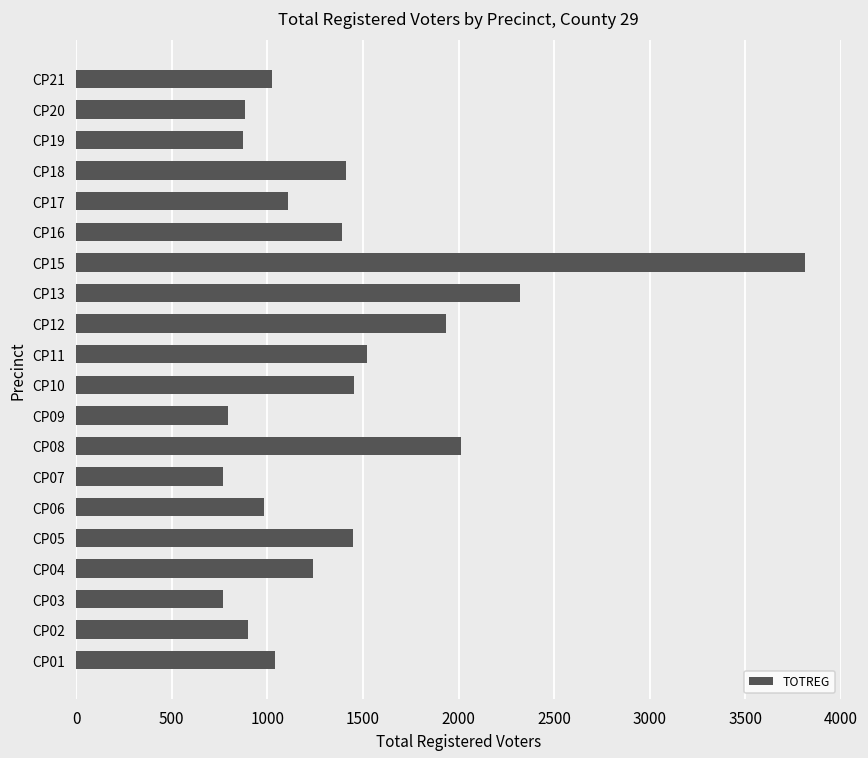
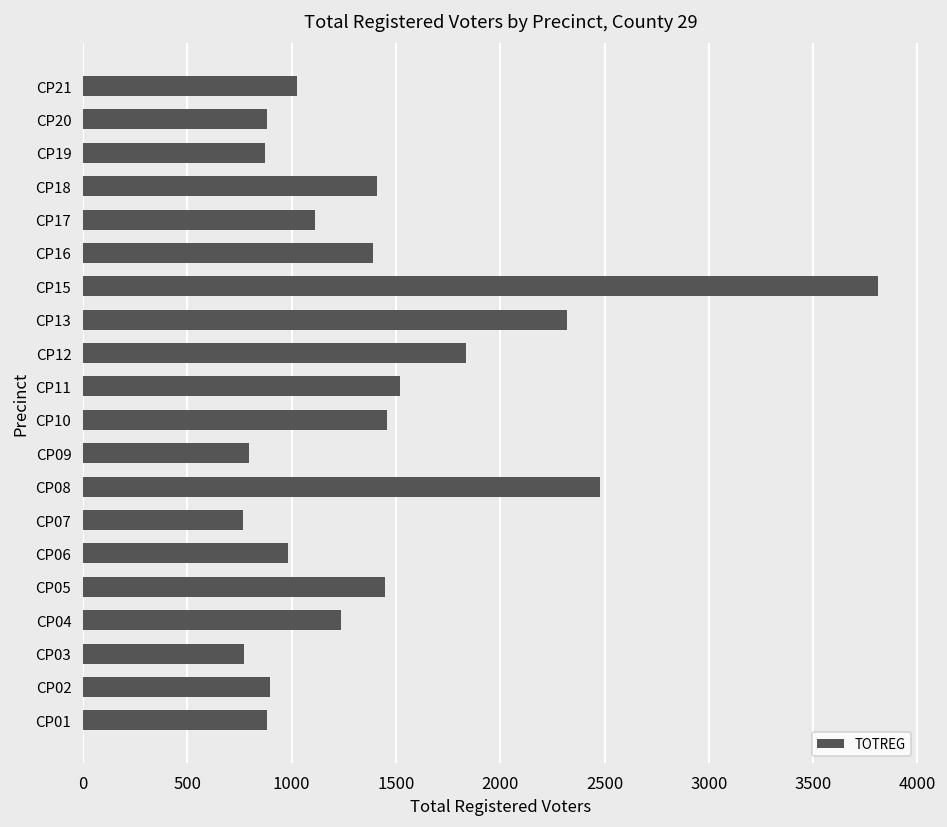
CP12: 1930 -> 1840
CP08: 2010 -> 2480
CP01: 1040 -> 880
